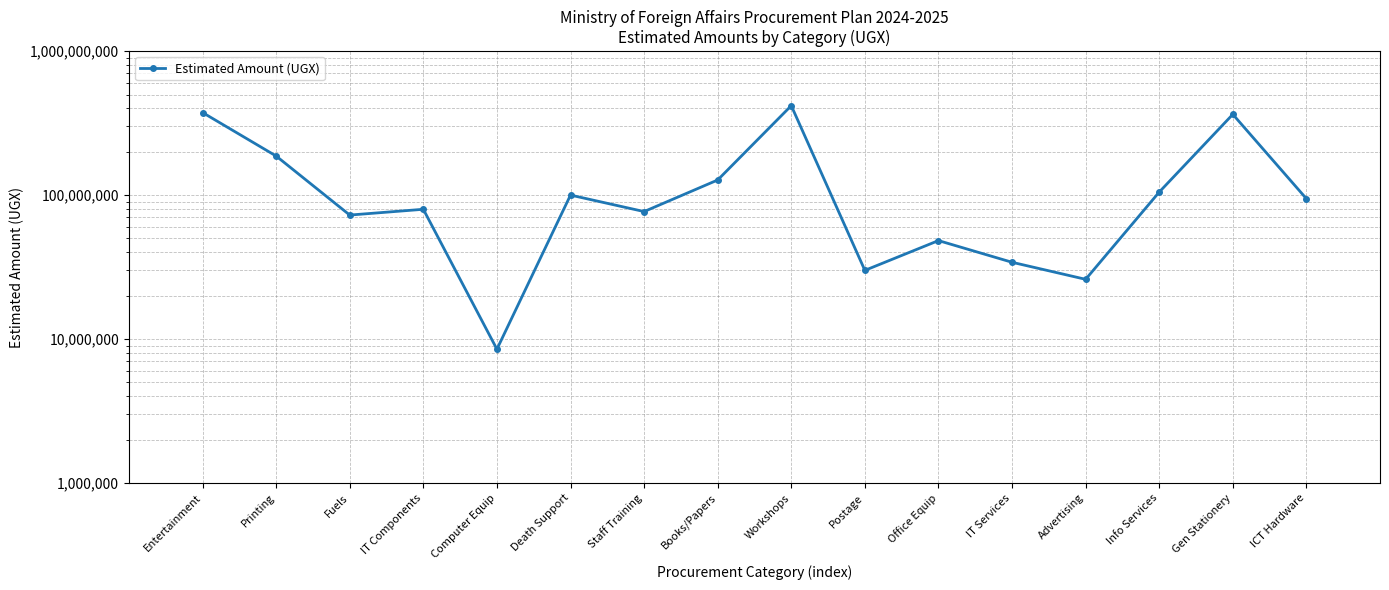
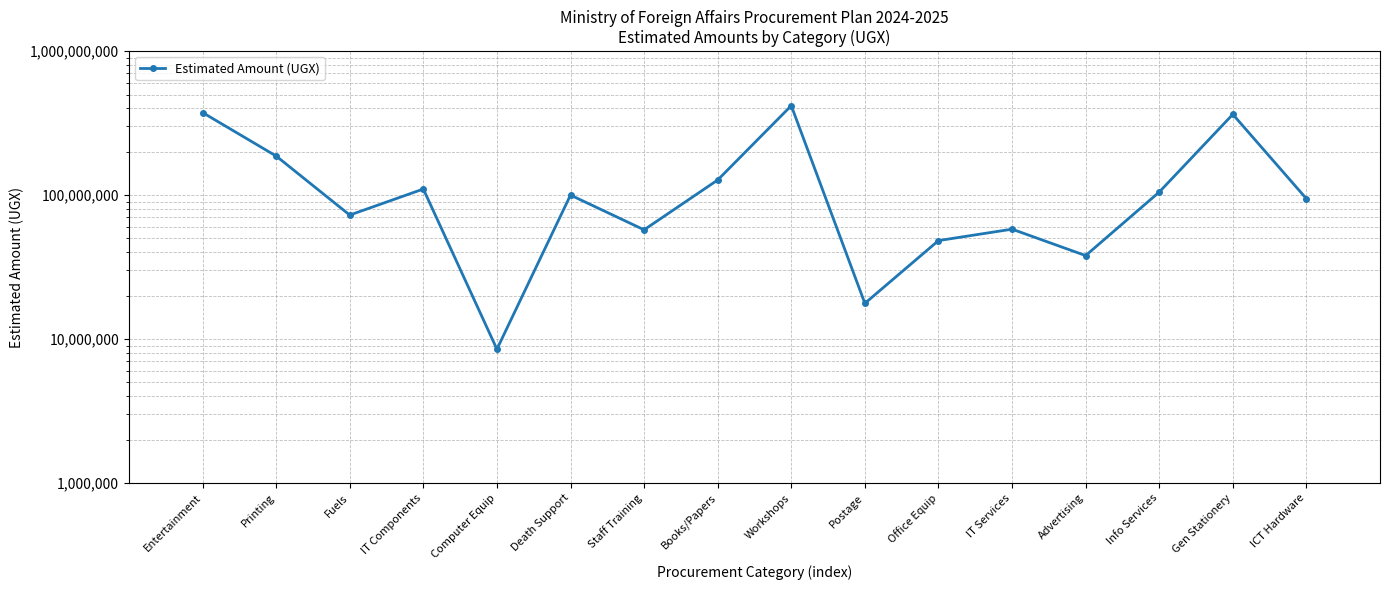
IT Components: 80,000,000 -> 110,000,000
Staff Training: 80,000,000 -> 57,000,000
Postage: 30,000,000 -> 18,000,000
IT Services: 34,000,000 -> 58,000,000
Advertising: 26,000,000 -> 38,000,000
